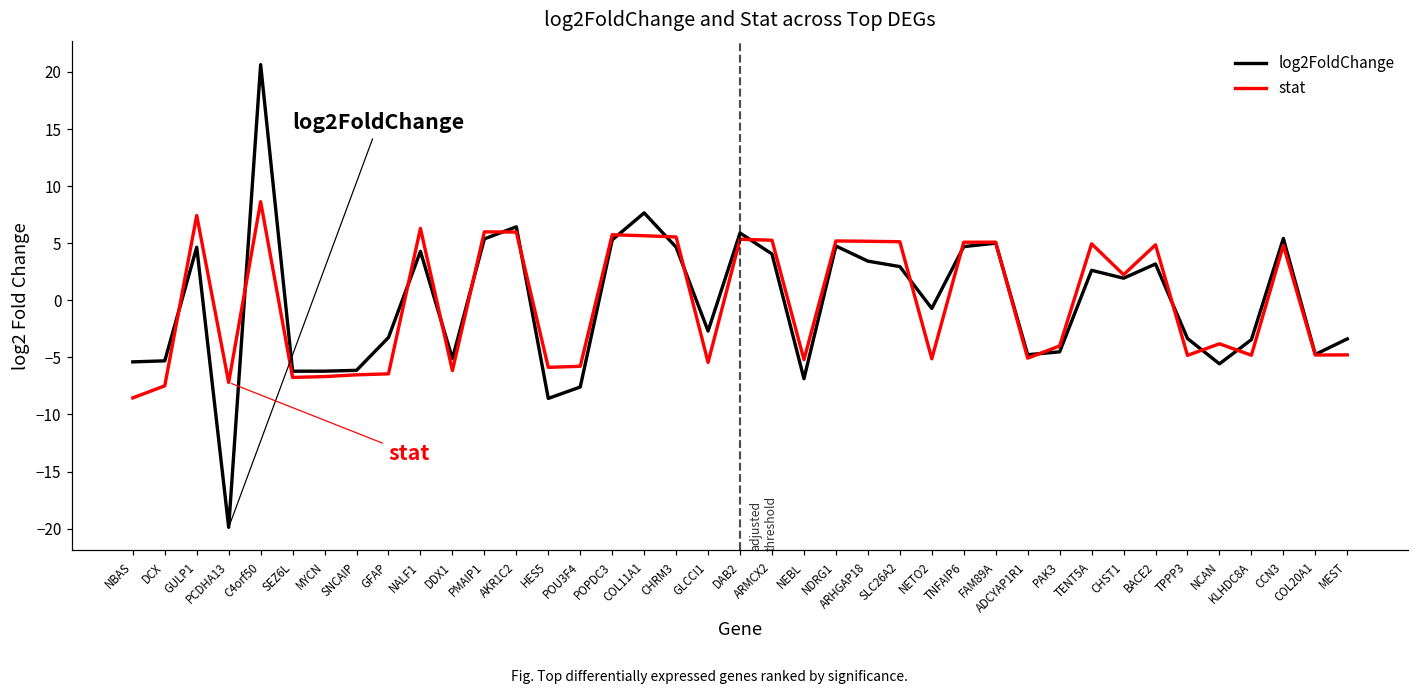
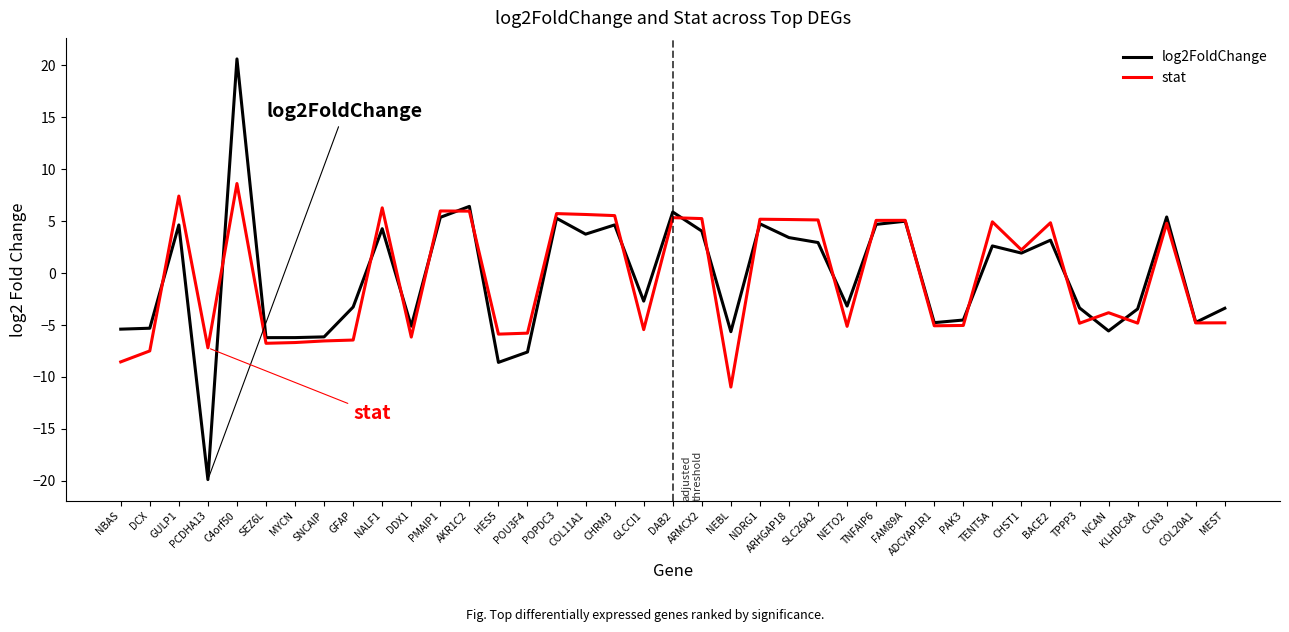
log2FoldChange, COL11A1: 7.6 -> 3.8
log2FoldChange, NEBL: -6.9 -> -5.6
stat, NEBL: -5.2 -> -11.0
log2FoldChange, NETO2: -0.7 -> -3.2
stat, PAK3: -4.0 -> -5.0
